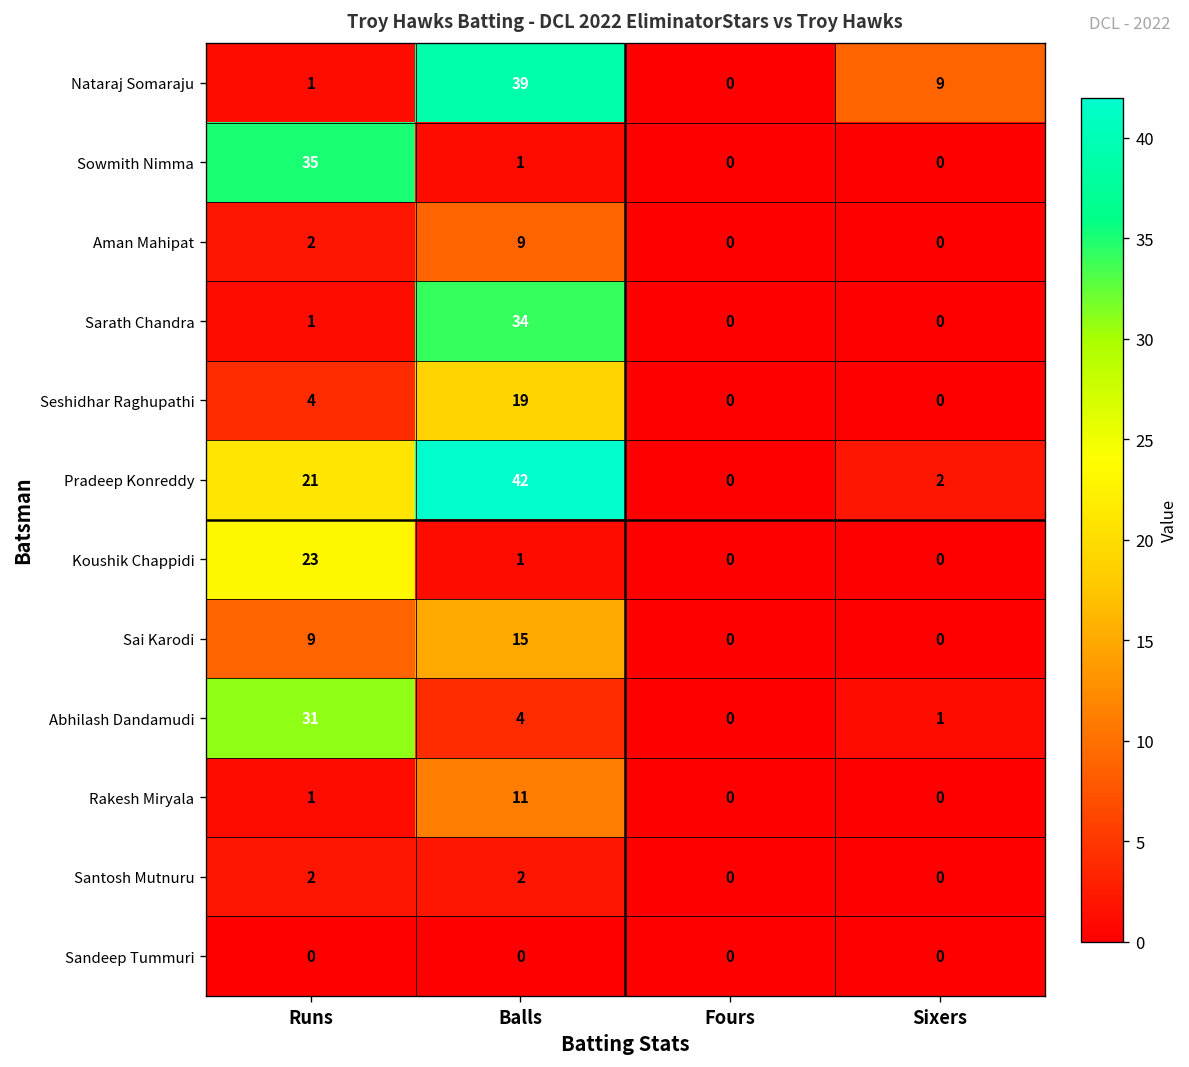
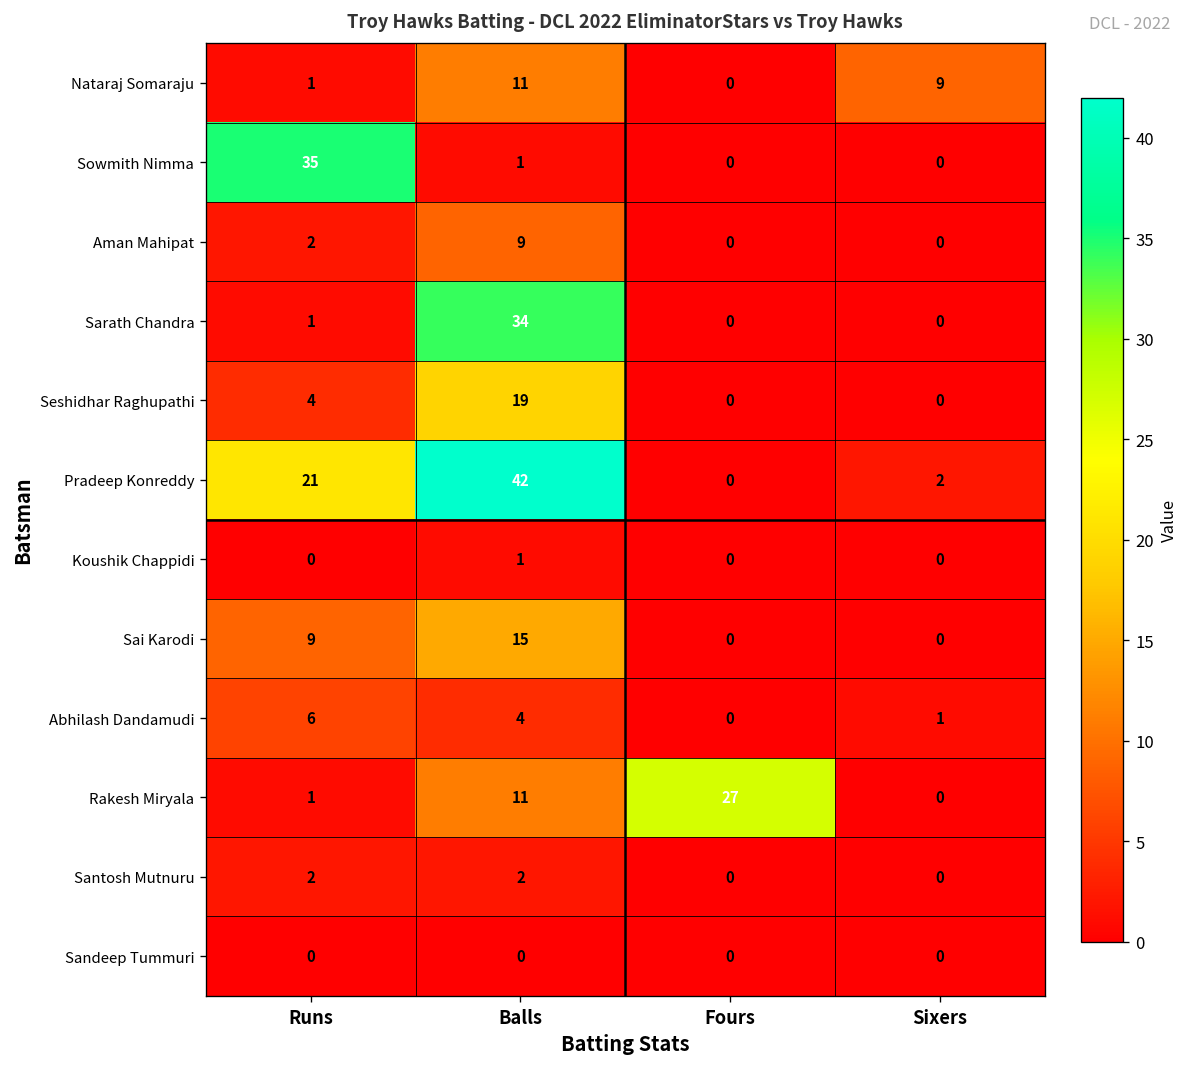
Nataraj Somaraju, Balls: 39 -> 11
Koushik Chappidi, Runs: 23 -> 0
Abhilash Dandamudi, Runs: 31 -> 6
Rakesh Miryala, Fours: 0 -> 27
